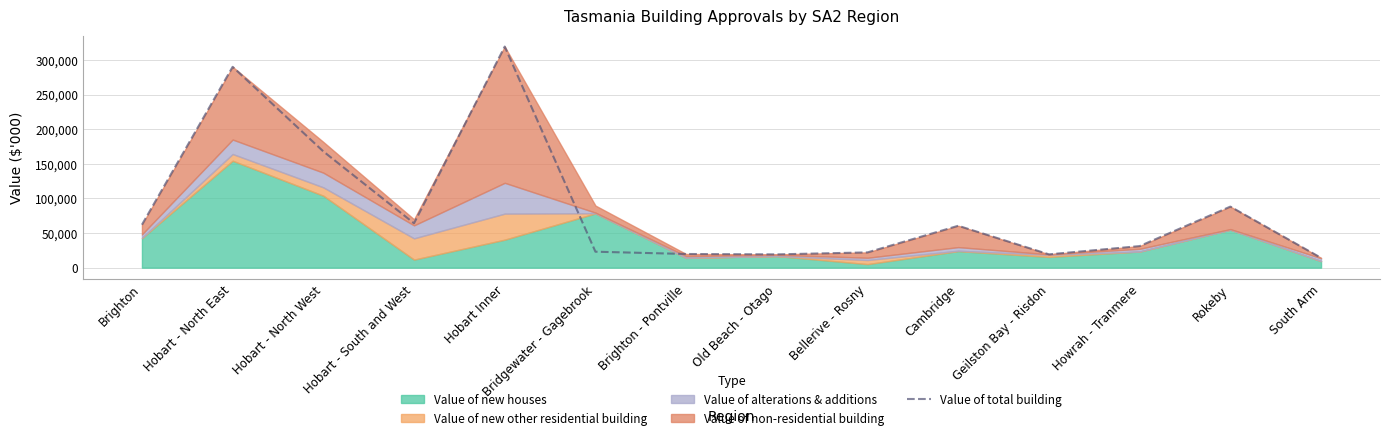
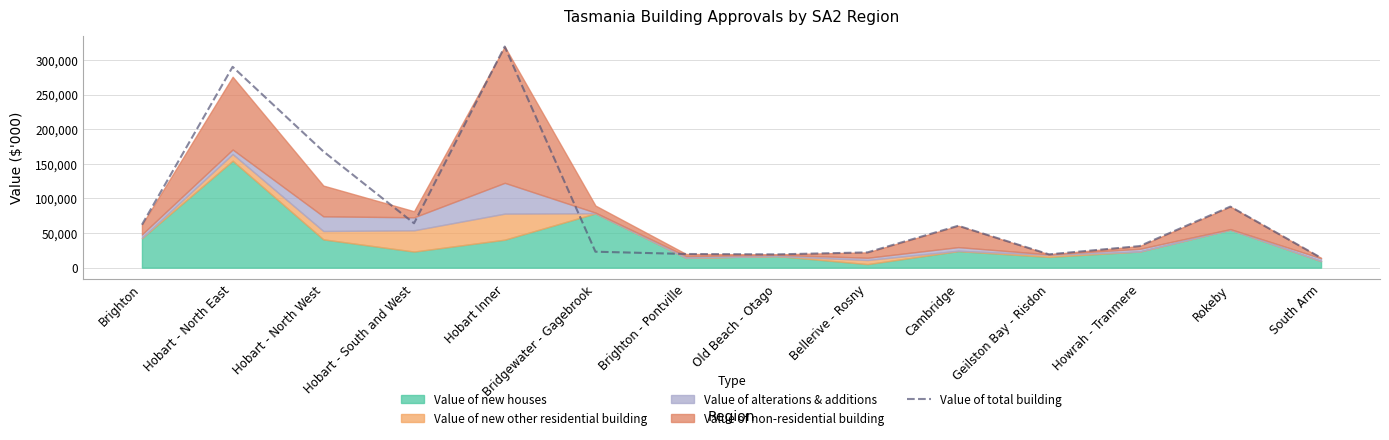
Value of alterations & additions, Hobart - North East: 20,000 -> 10,000
Value of new houses, Hobart - North West: 100,000 -> 40,000
Value of new houses, Hobart - South and West: 10,000 -> 20,000
